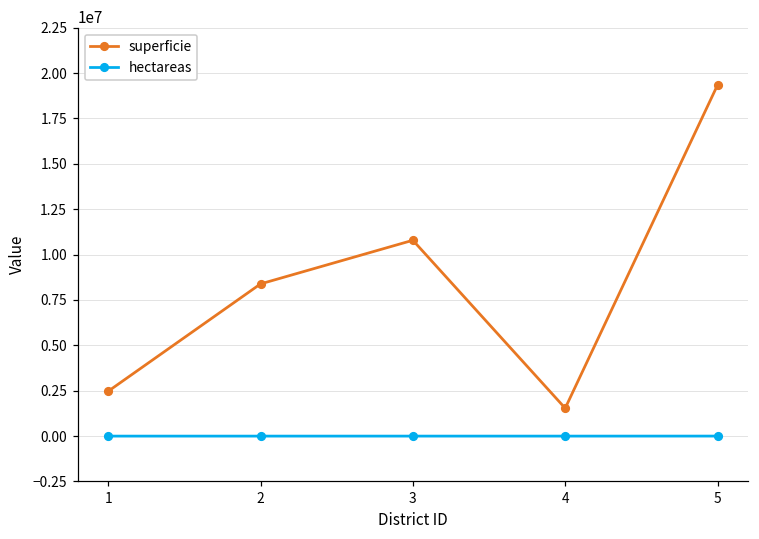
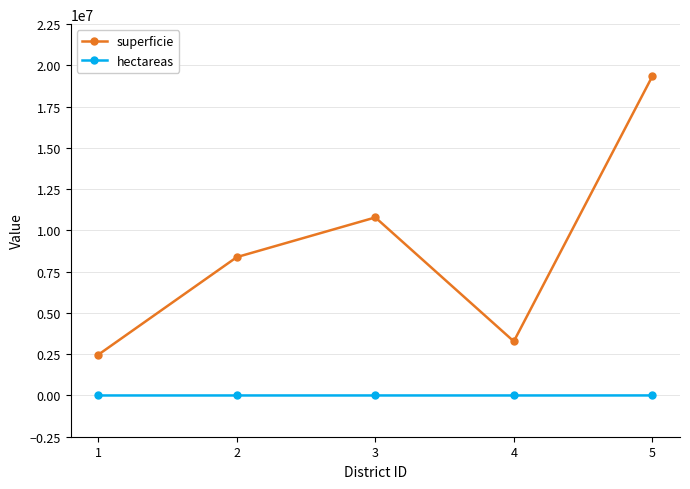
superficie, 4: 1500000 -> 3300000
